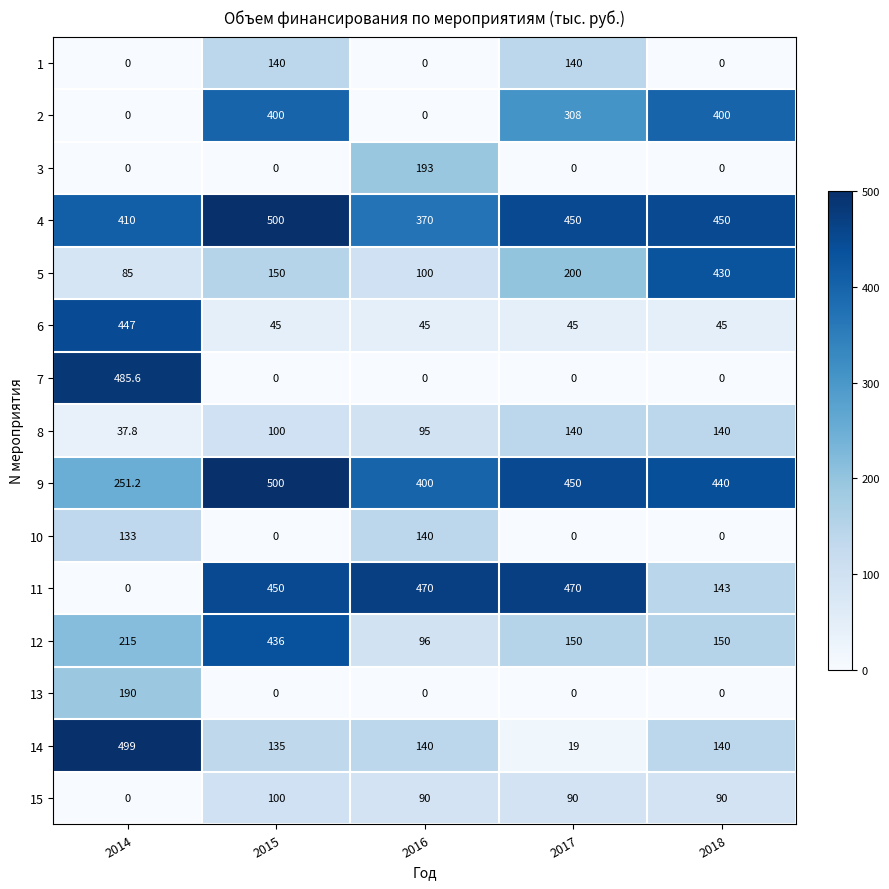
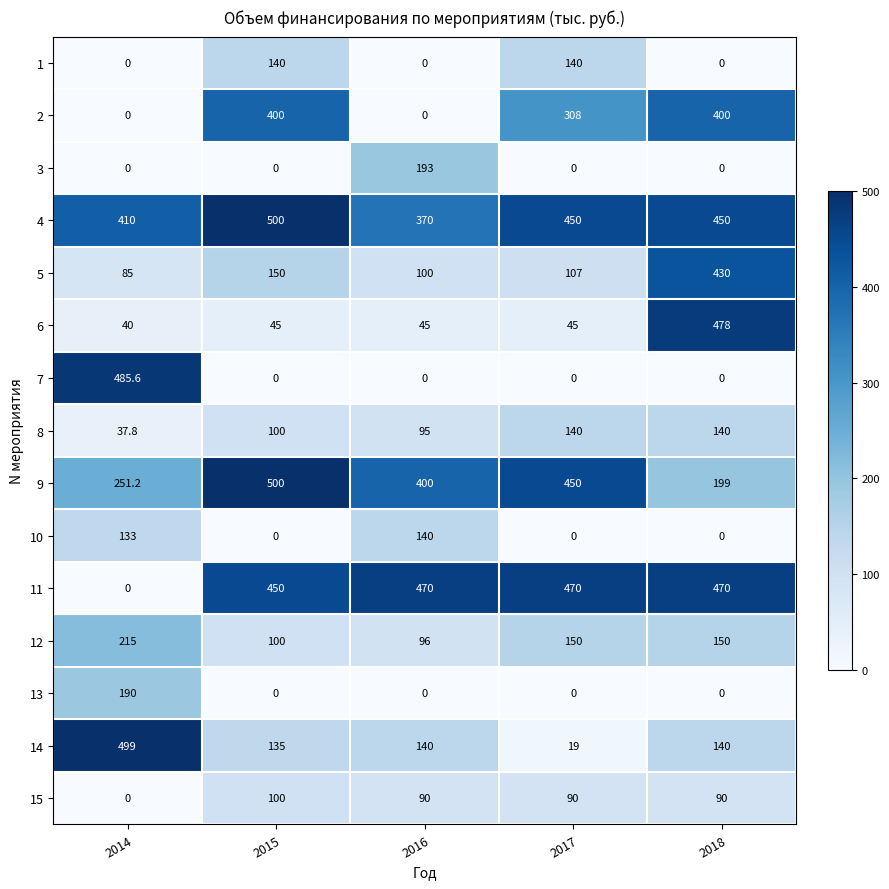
5, 2017: 200 -> 107
6, 2014: 447 -> 40
6, 2018: 45 -> 478
9, 2018: 440 -> 199
11, 2018: 143 -> 470
12, 2015: 436 -> 100
